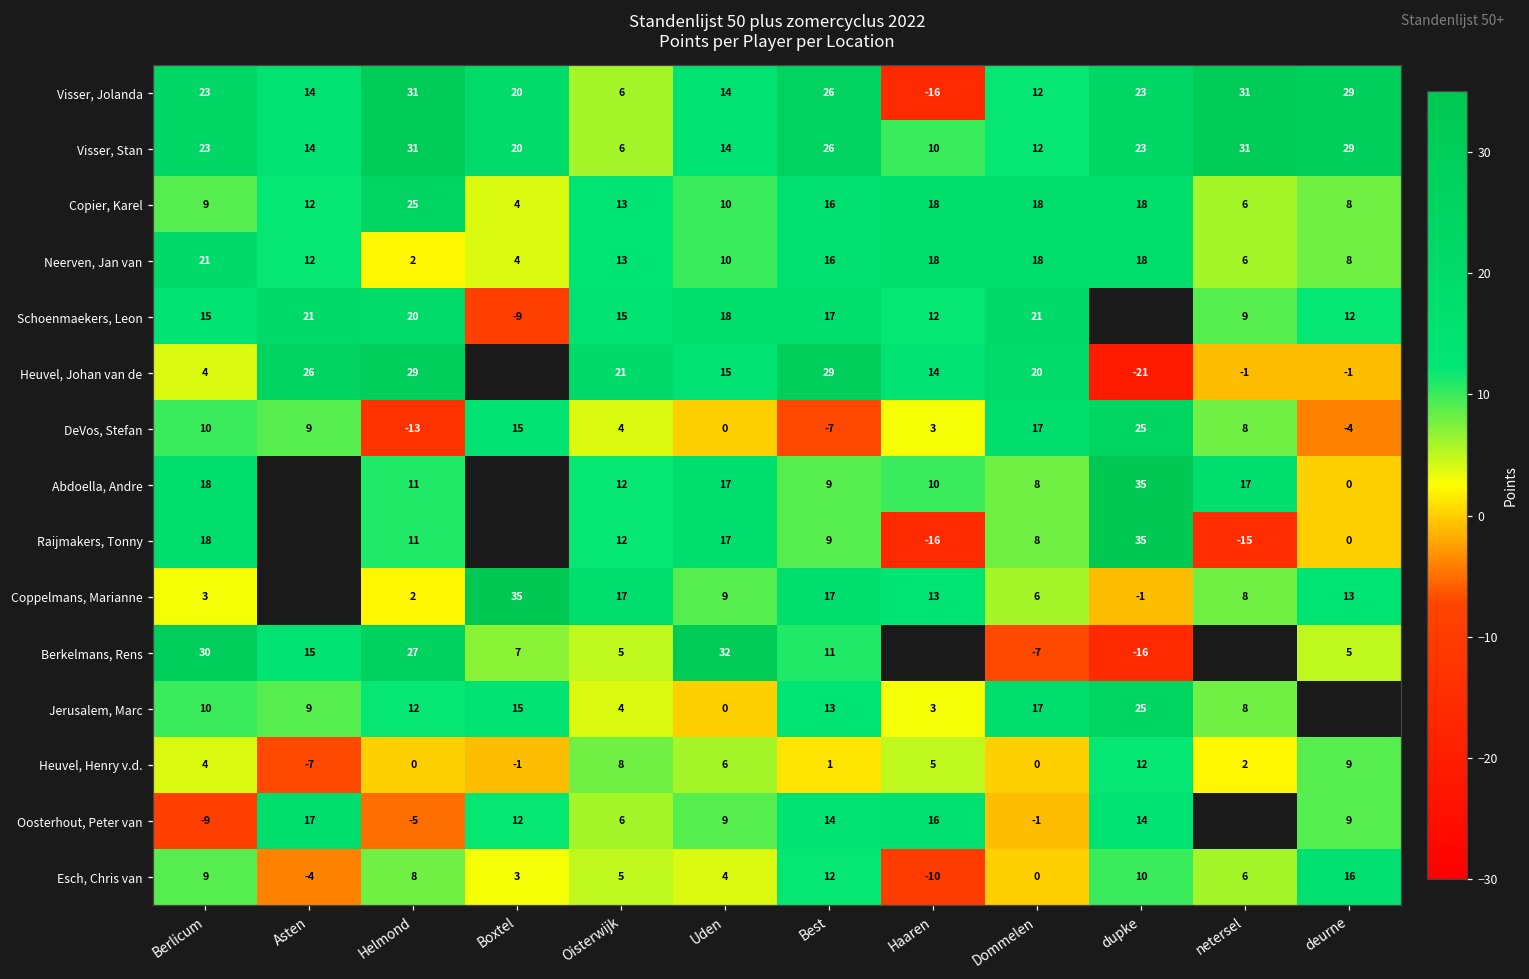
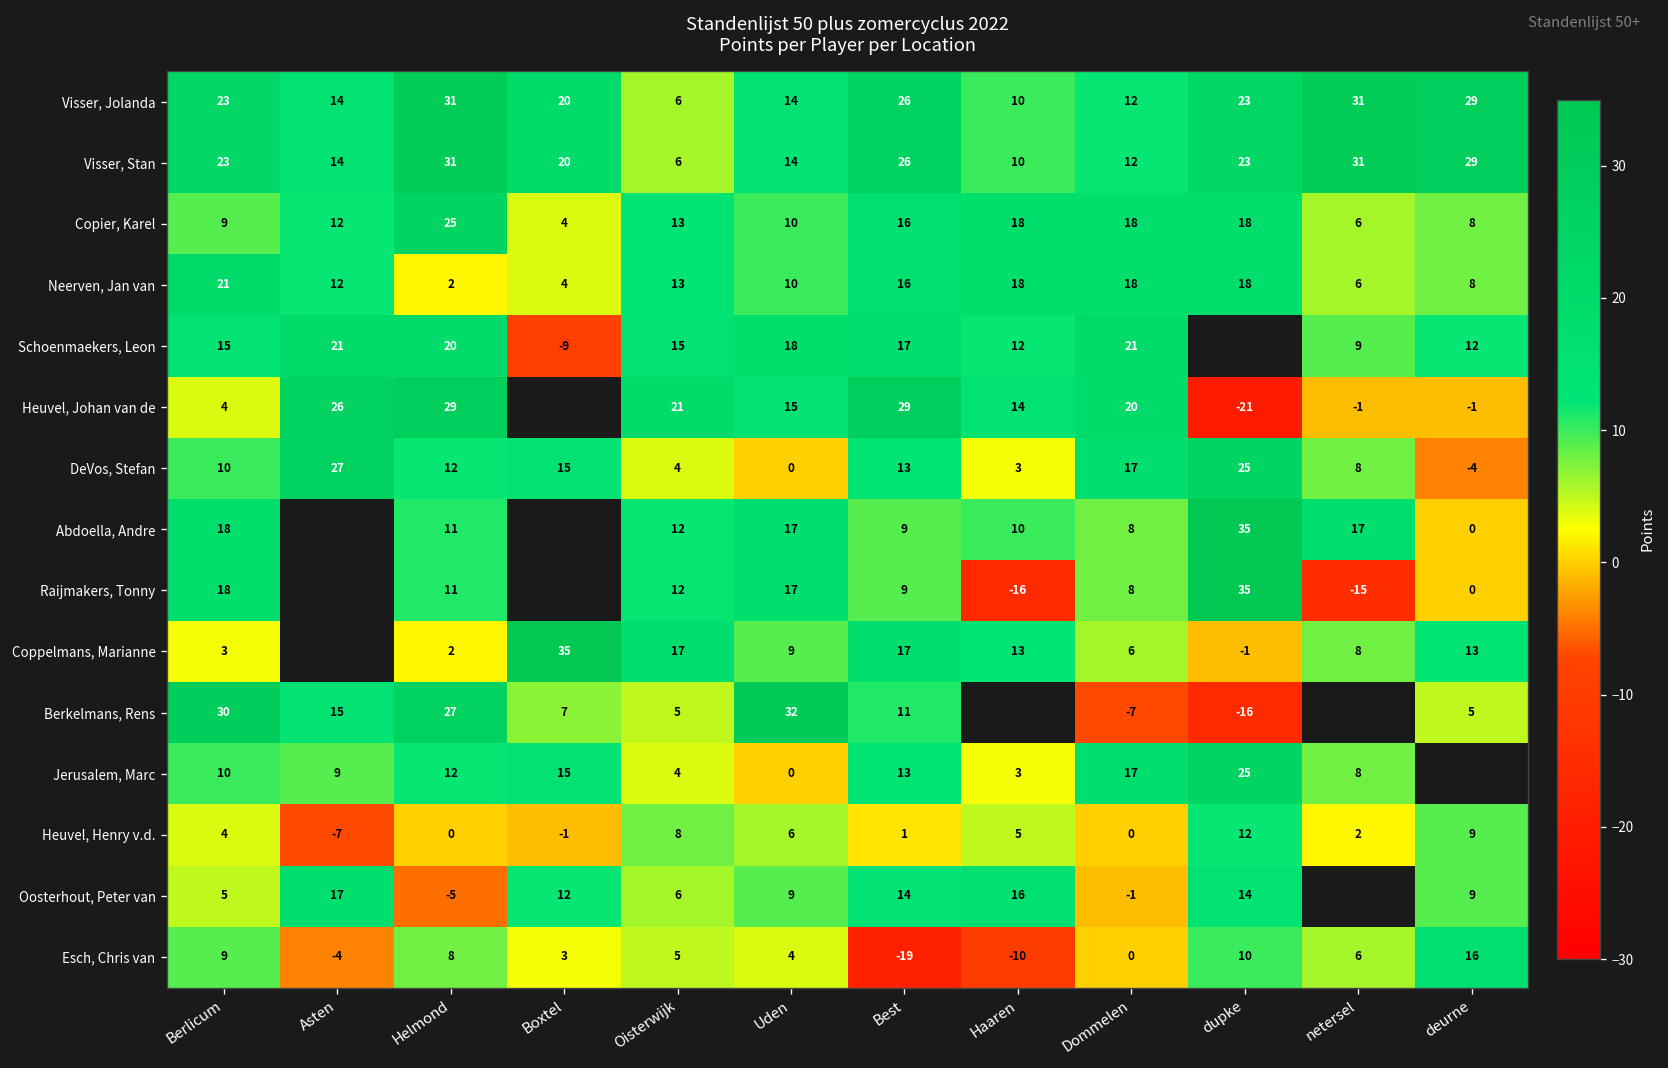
Visser, Jolanda, Haaren: -16 -> 10
DeVos, Stefan, Asten: 9 -> 27
DeVos, Stefan, Helmond: -13 -> 12
DeVos, Stefan, Best: -7 -> 13
Oosterhout, Peter van, Berlicum: -9 -> 5
Esch, Chris van, Best: 12 -> -19
